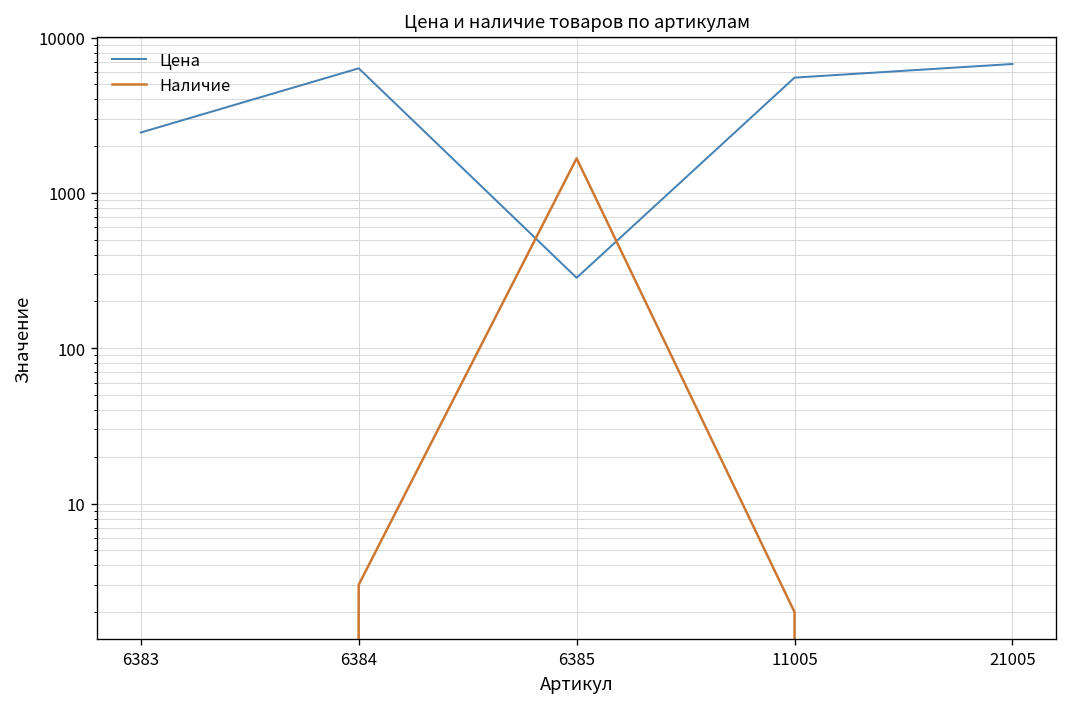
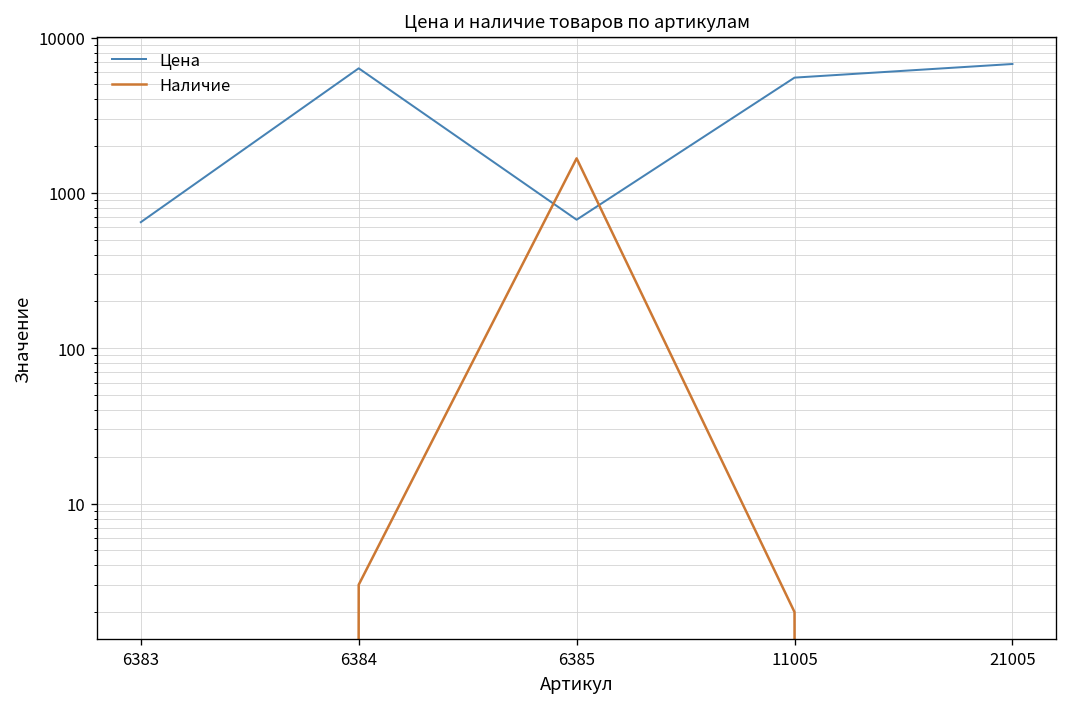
Цена, 6383: 2400 -> 600
Цена, 6385: 280 -> 700
